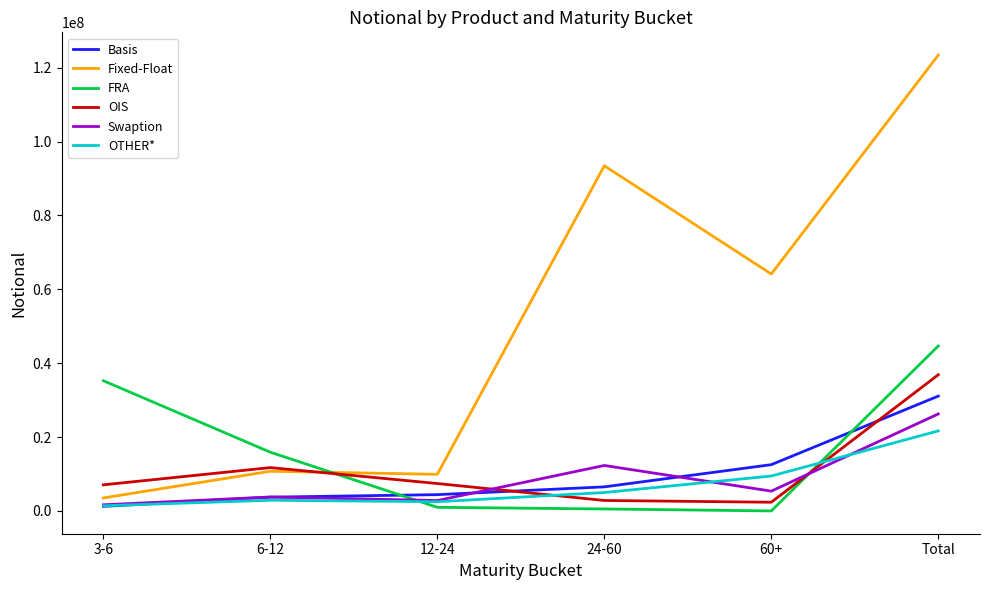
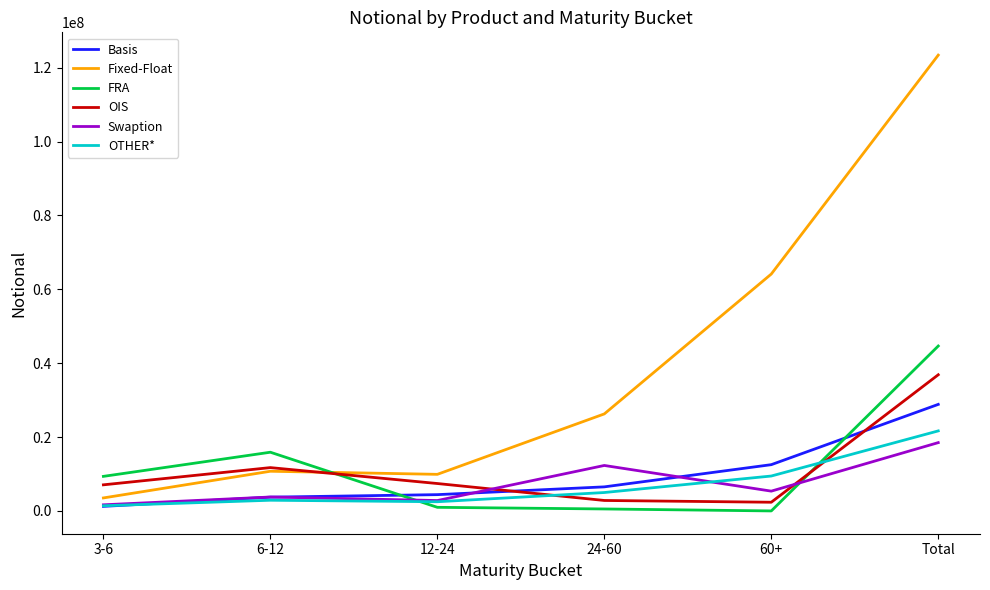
FRA, 3-6: 35000000 -> 9000000
Fixed-Float, 24-60: 93000000 -> 26000000
Basis, Total: 31000000 -> 29000000
Swaption, Total: 26000000 -> 18000000
